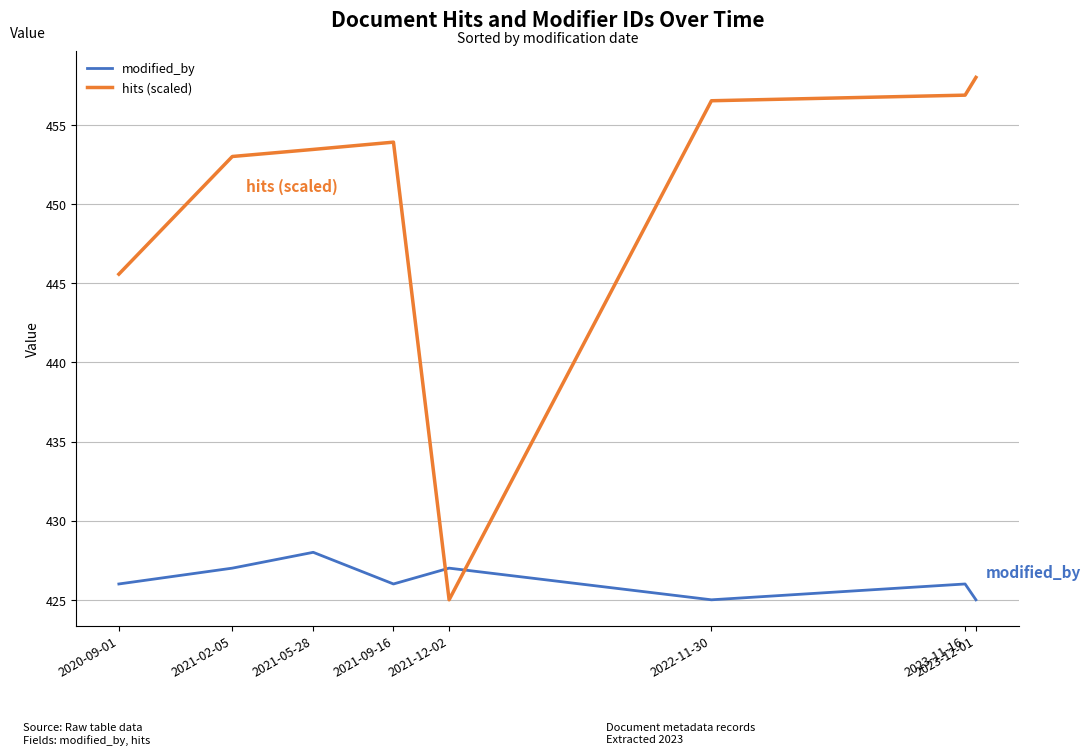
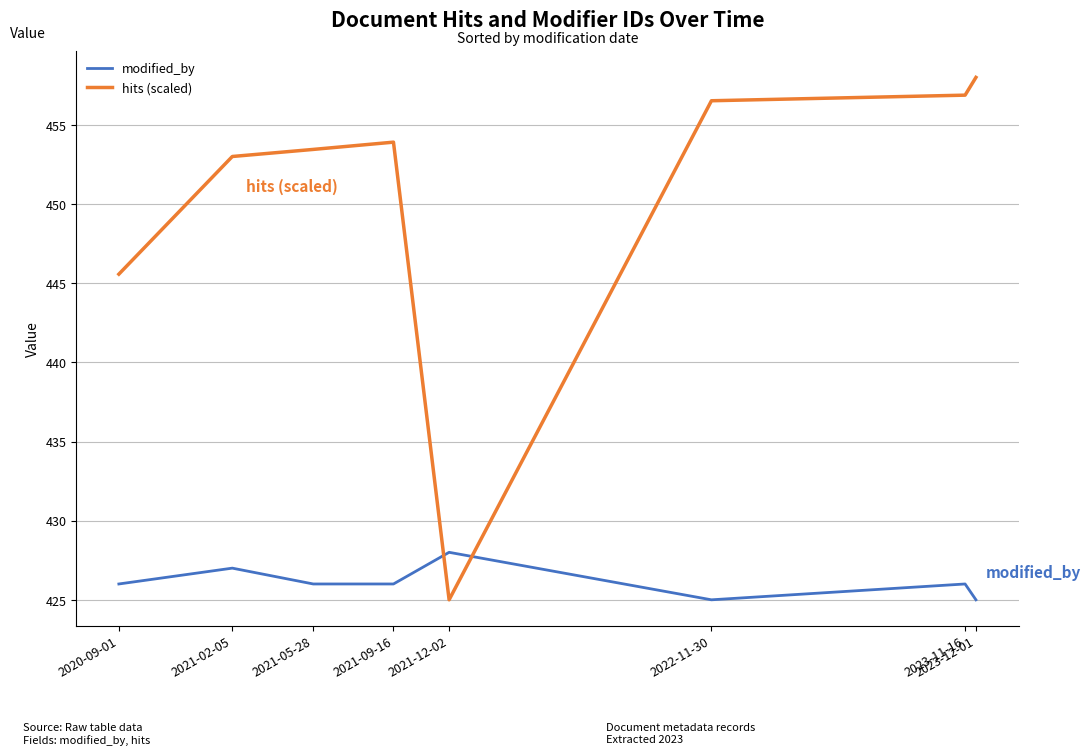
modified_by, 2021-05-28: 428 -> 426
modified_by, 2021-12-02: 427 -> 428
